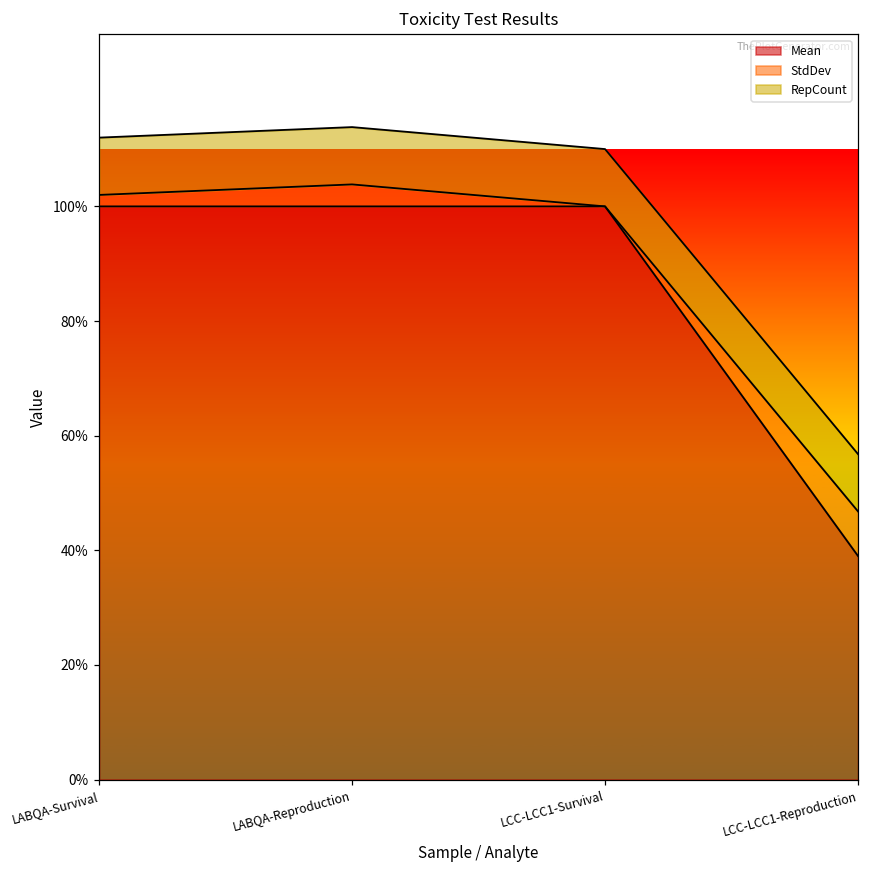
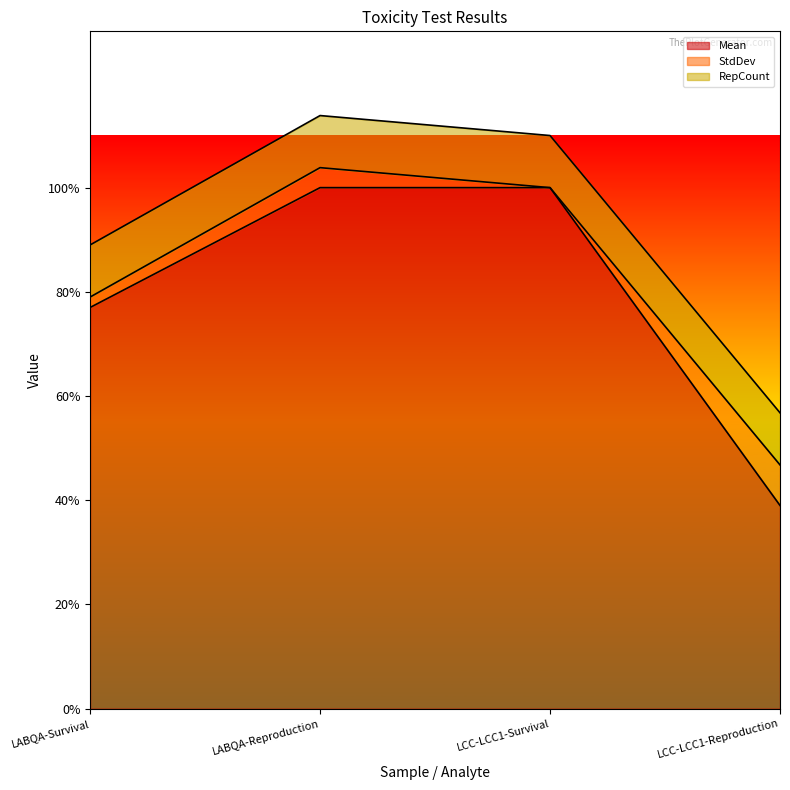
Mean, LABQA-Survival: 100% -> 77%
